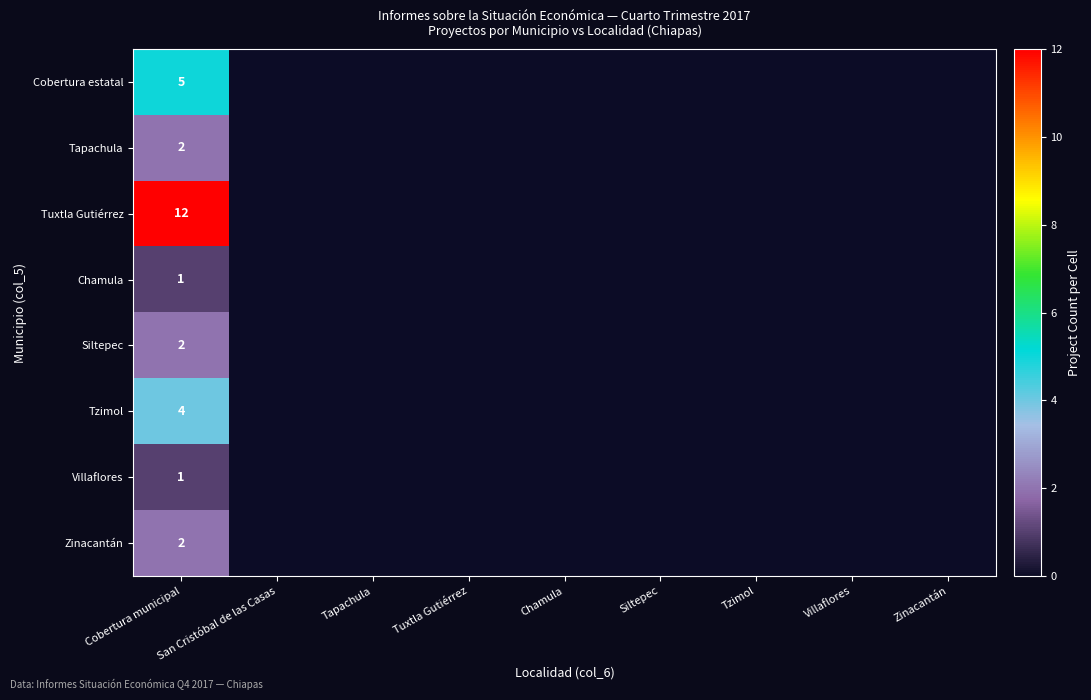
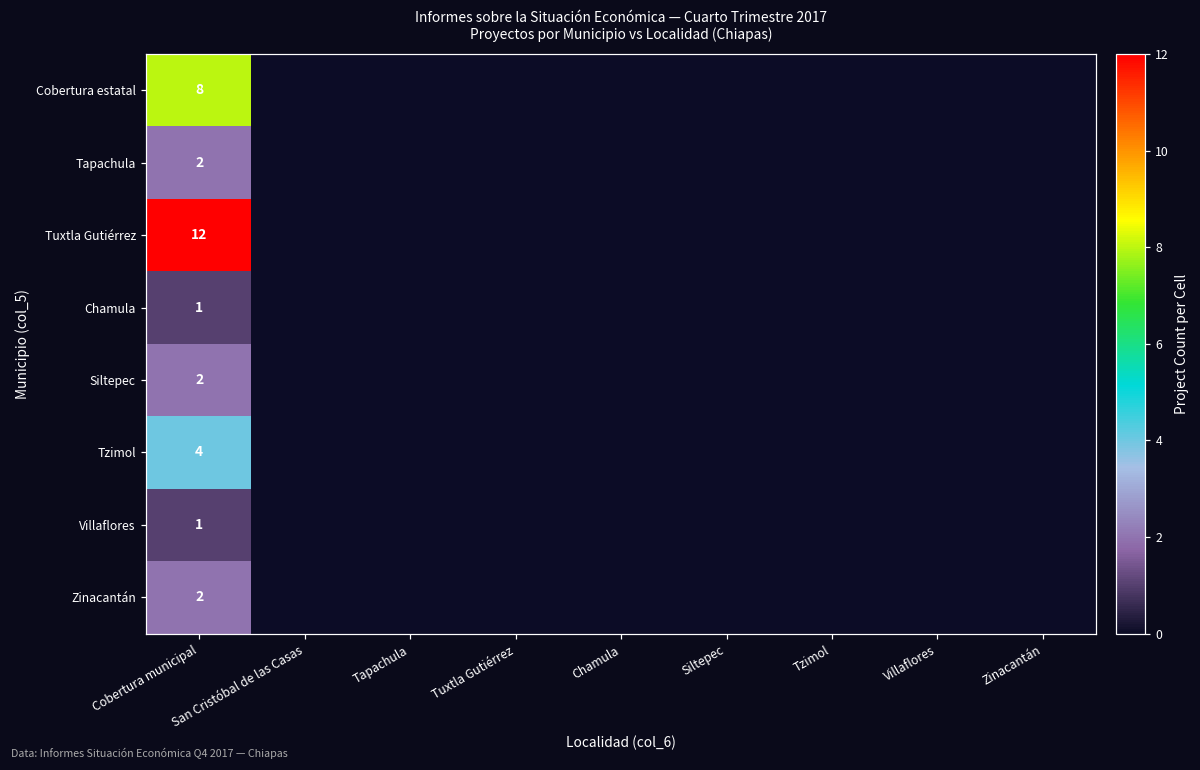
Cobertura estatal, Cobertura municipal: 5 -> 8
